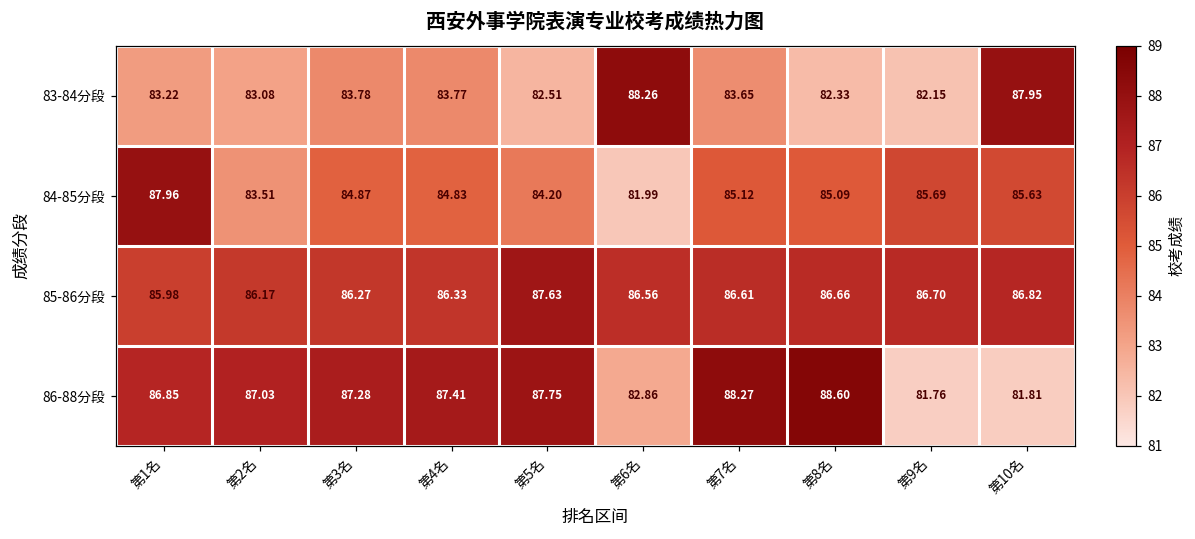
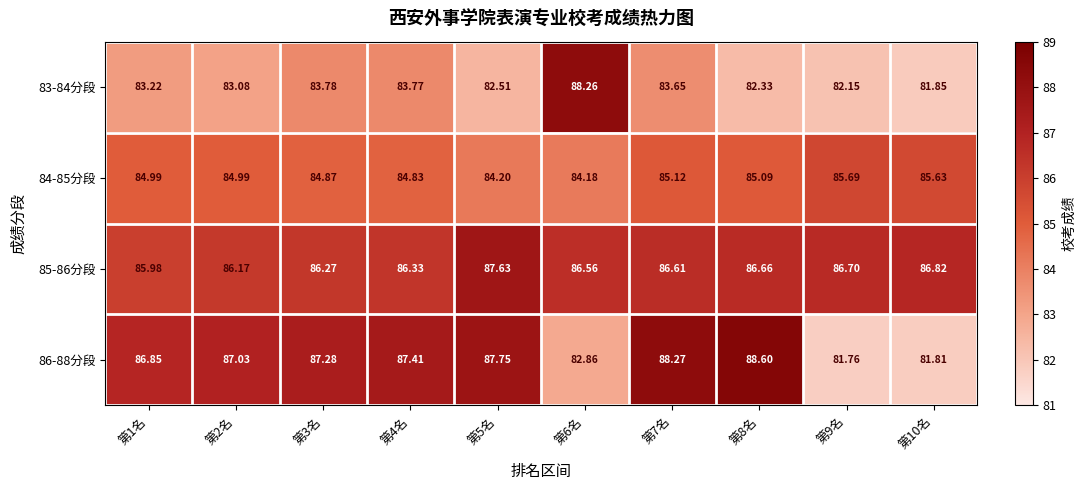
83-84分段, 第10名: 87.95 -> 81.85
84-85分段, 第1名: 87.96 -> 84.99
84-85分段, 第2名: 83.51 -> 84.99
84-85分段, 第6名: 81.99 -> 84.18
